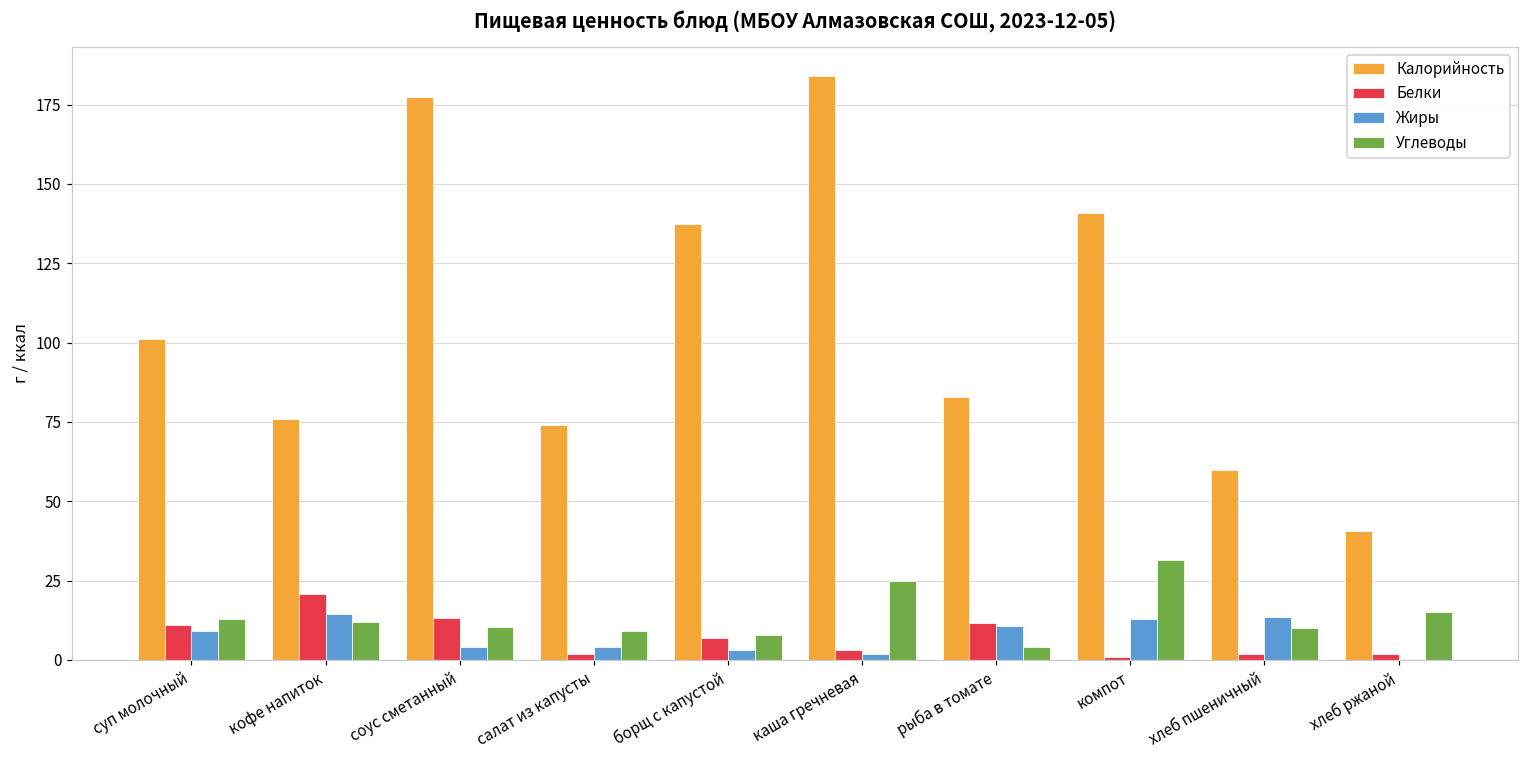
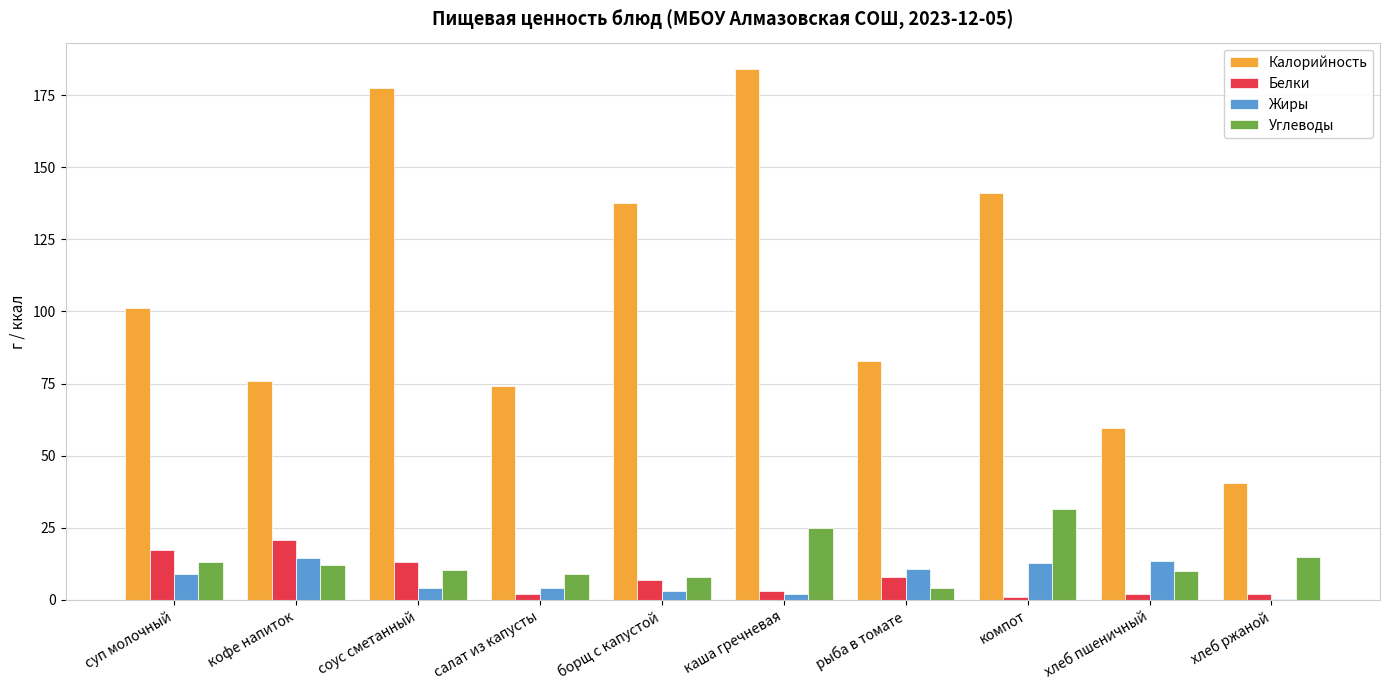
Белки, суп молочный: 11 -> 17
Белки, рыба в томате: 12 -> 8
